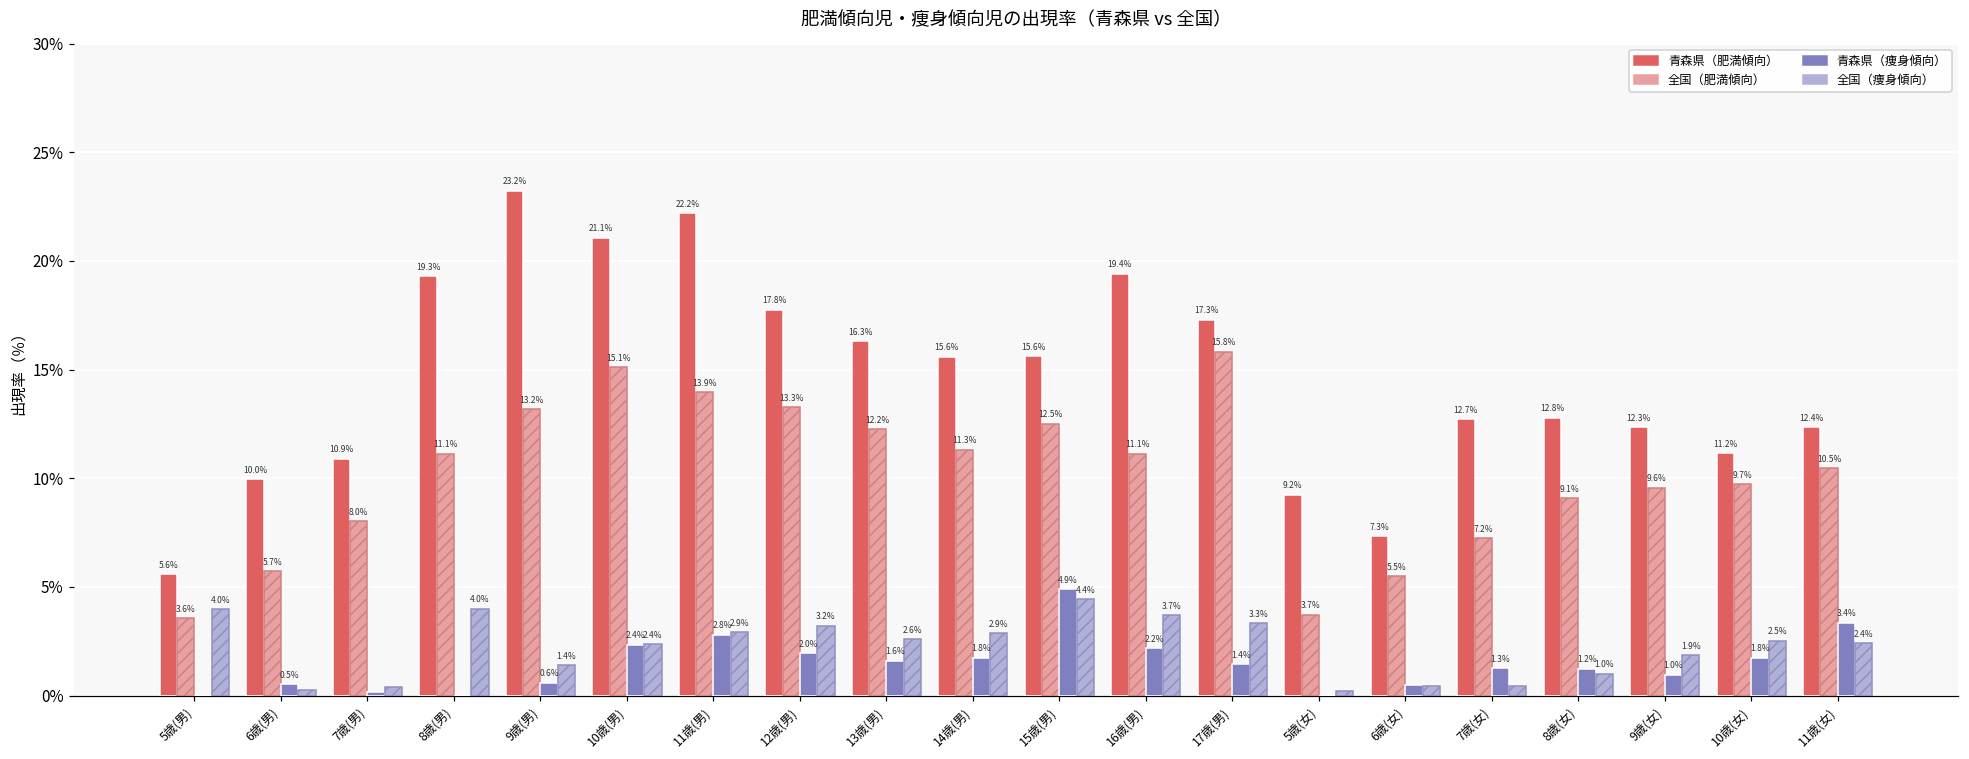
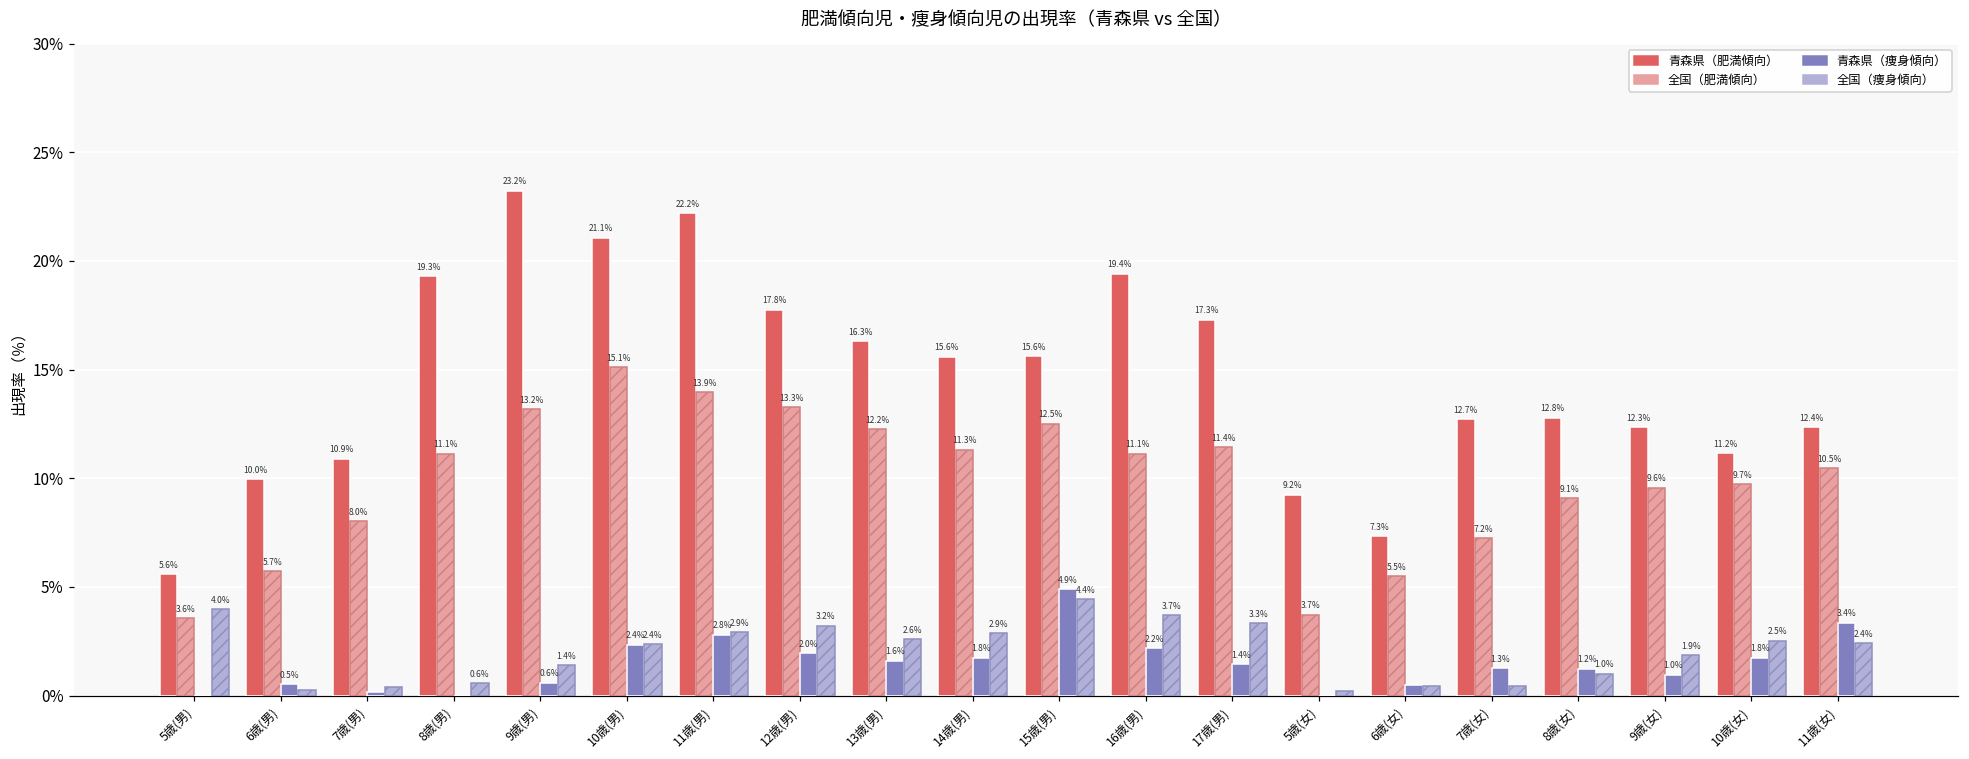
全国（痩身傾向）, 8歳(男): 4.0% -> 0.6%
全国（肥満傾向）, 17歳(男): 15.8% -> 11.4%
